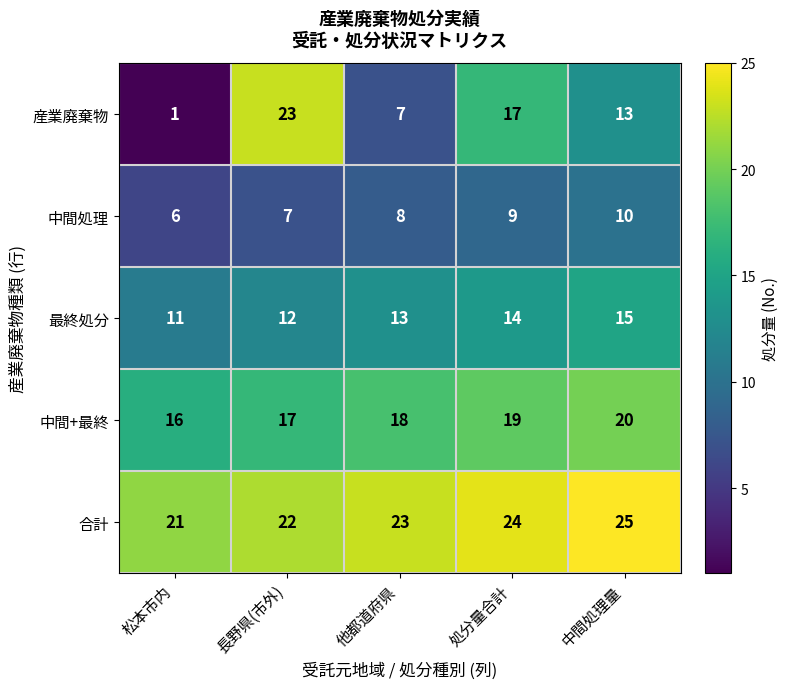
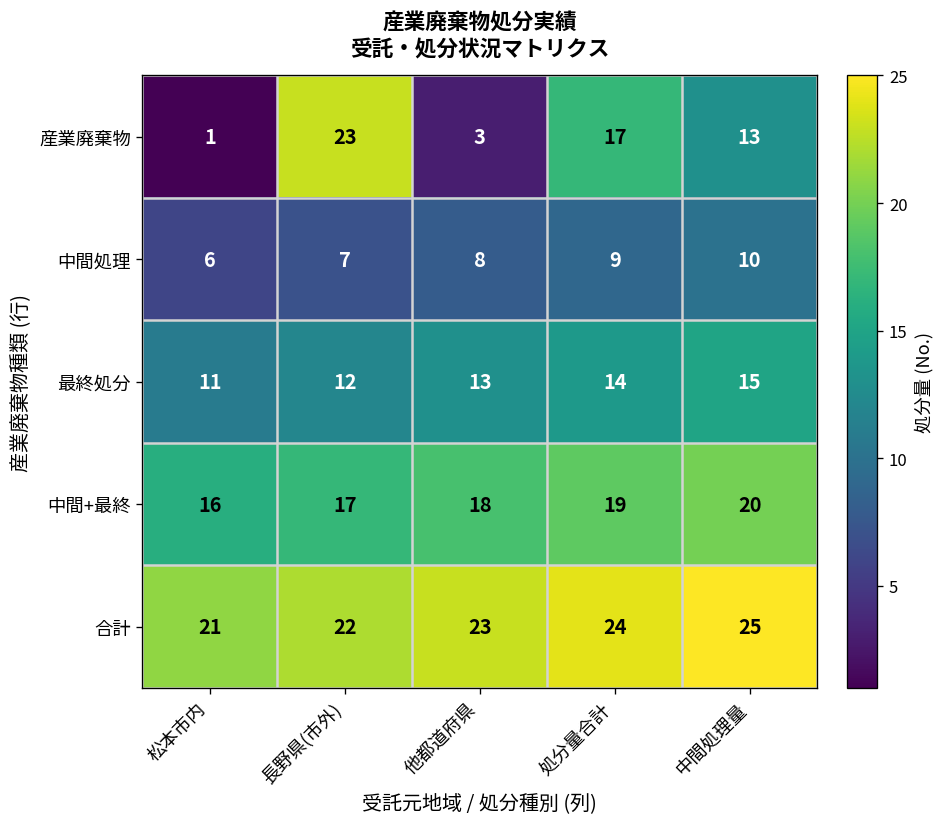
産業廃棄物, 他都道府県: 7 -> 3
